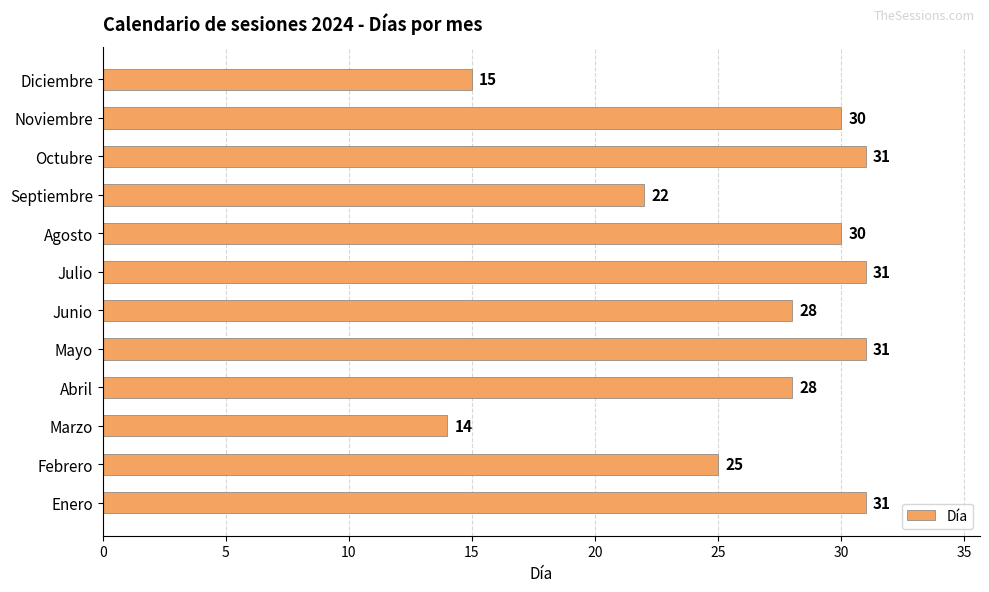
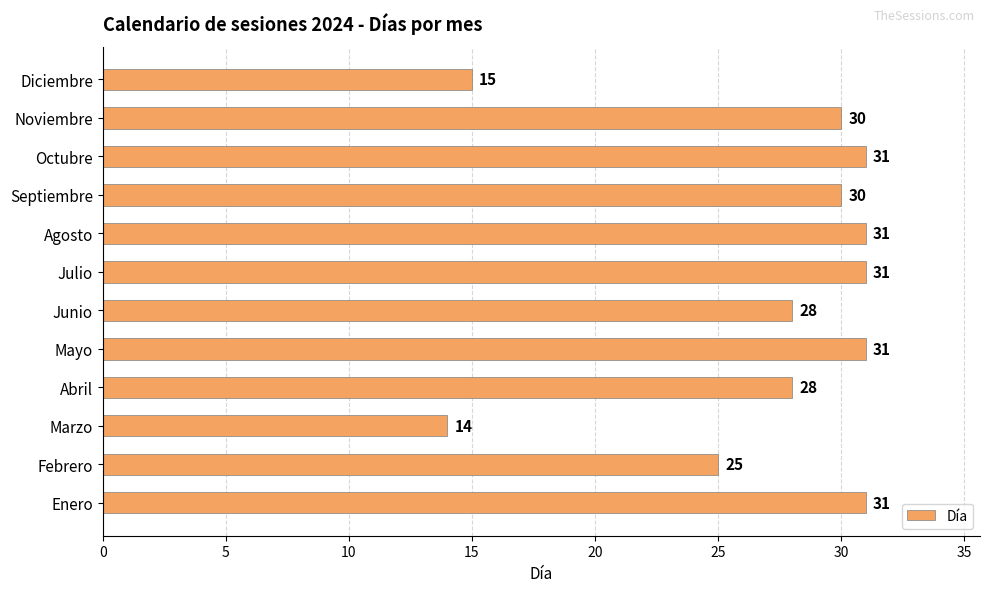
Septiembre: 22 -> 30
Agosto: 30 -> 31
